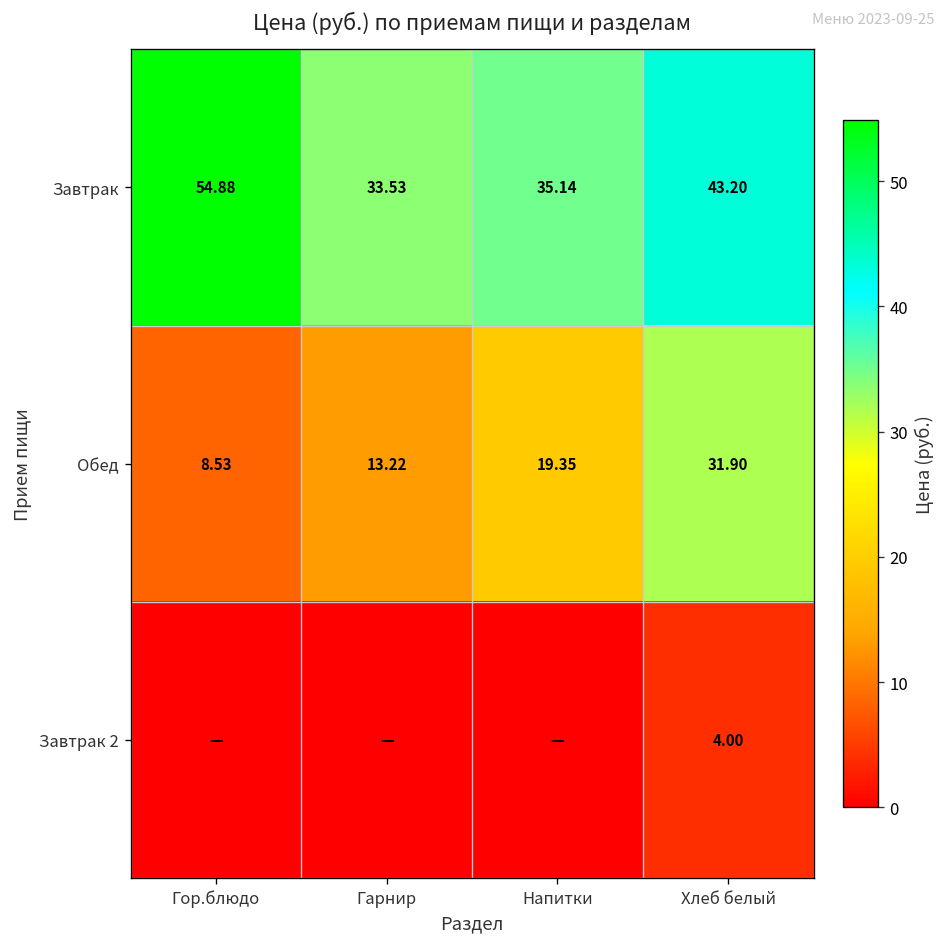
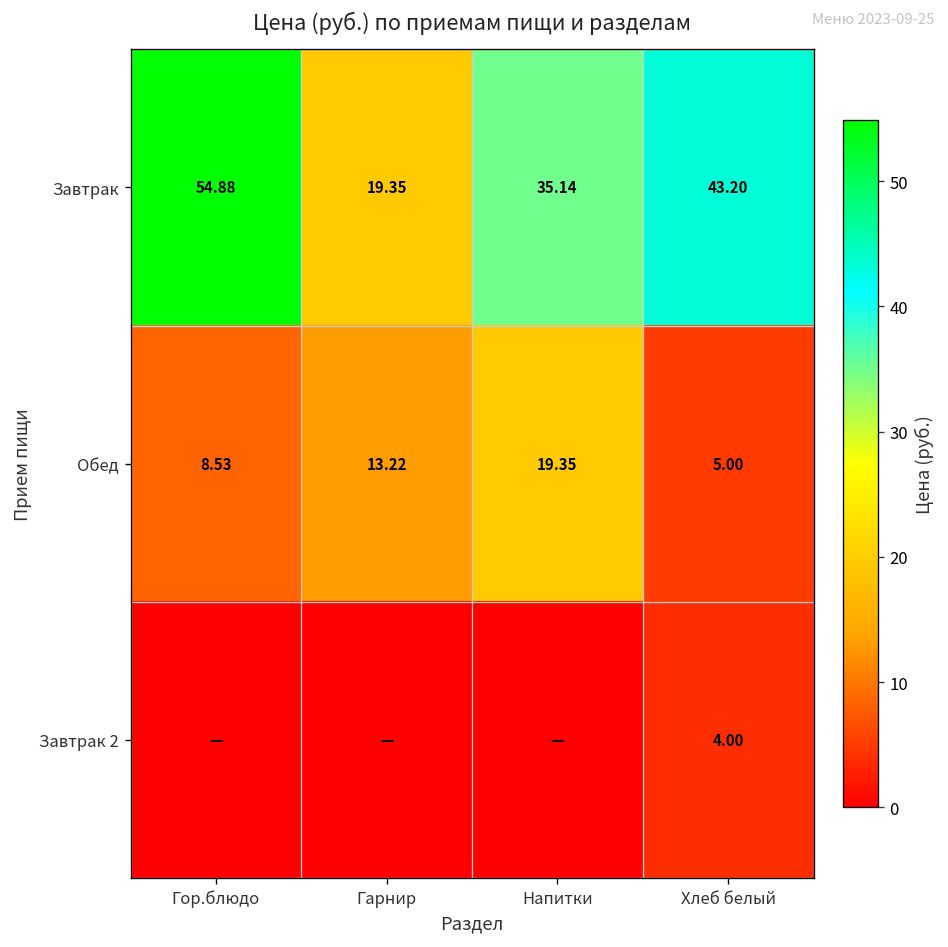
Завтрак, Гарнир: 33.53 -> 19.35
Обед, Хлеб белый: 31.90 -> 5.00
